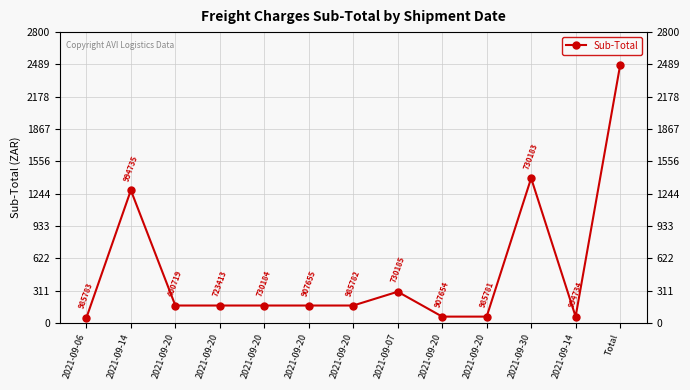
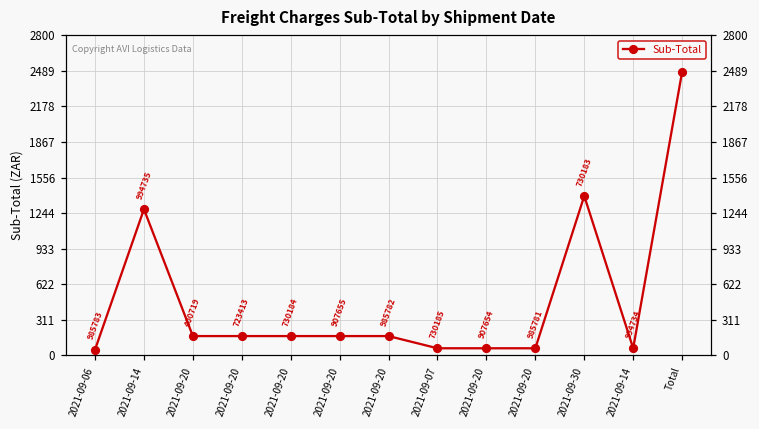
2021-09-07: 300 -> 60
